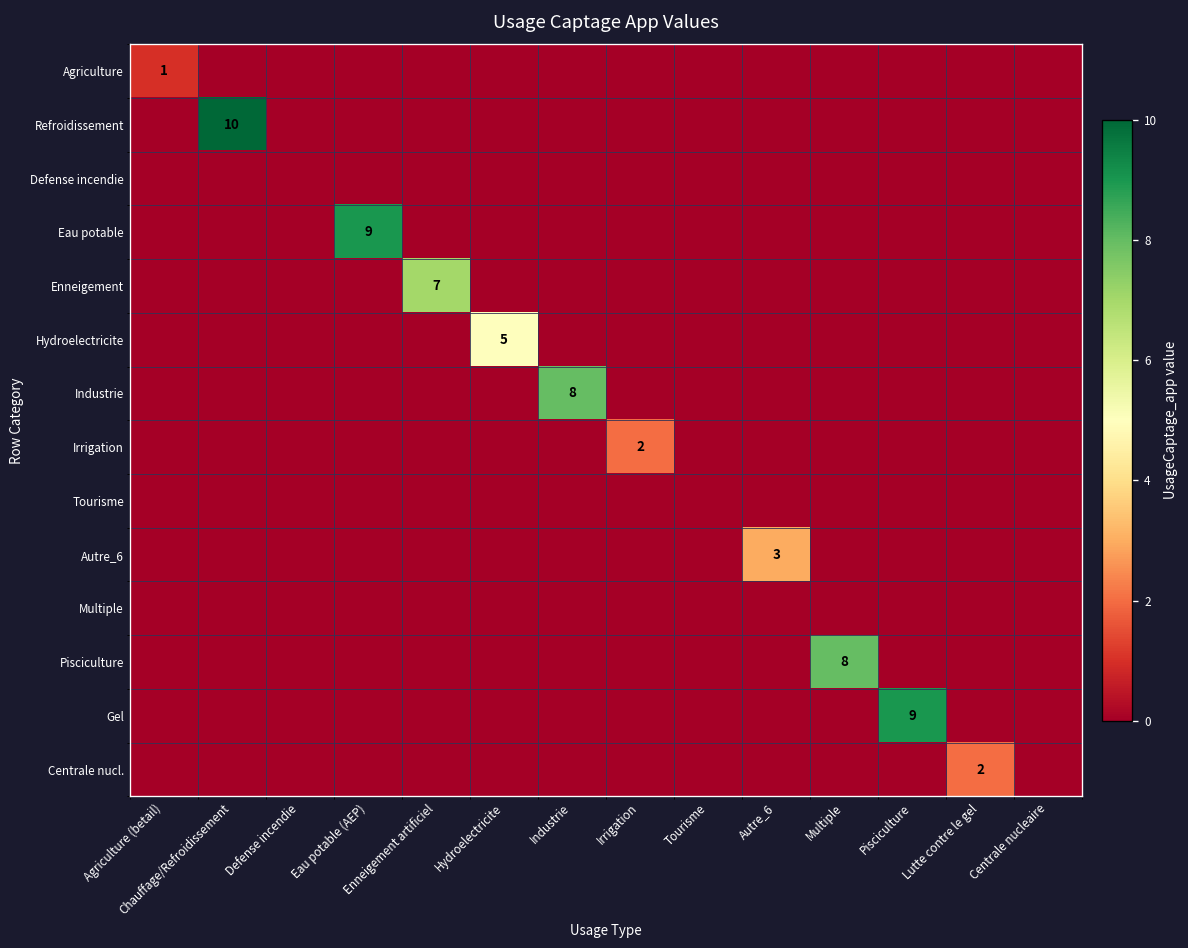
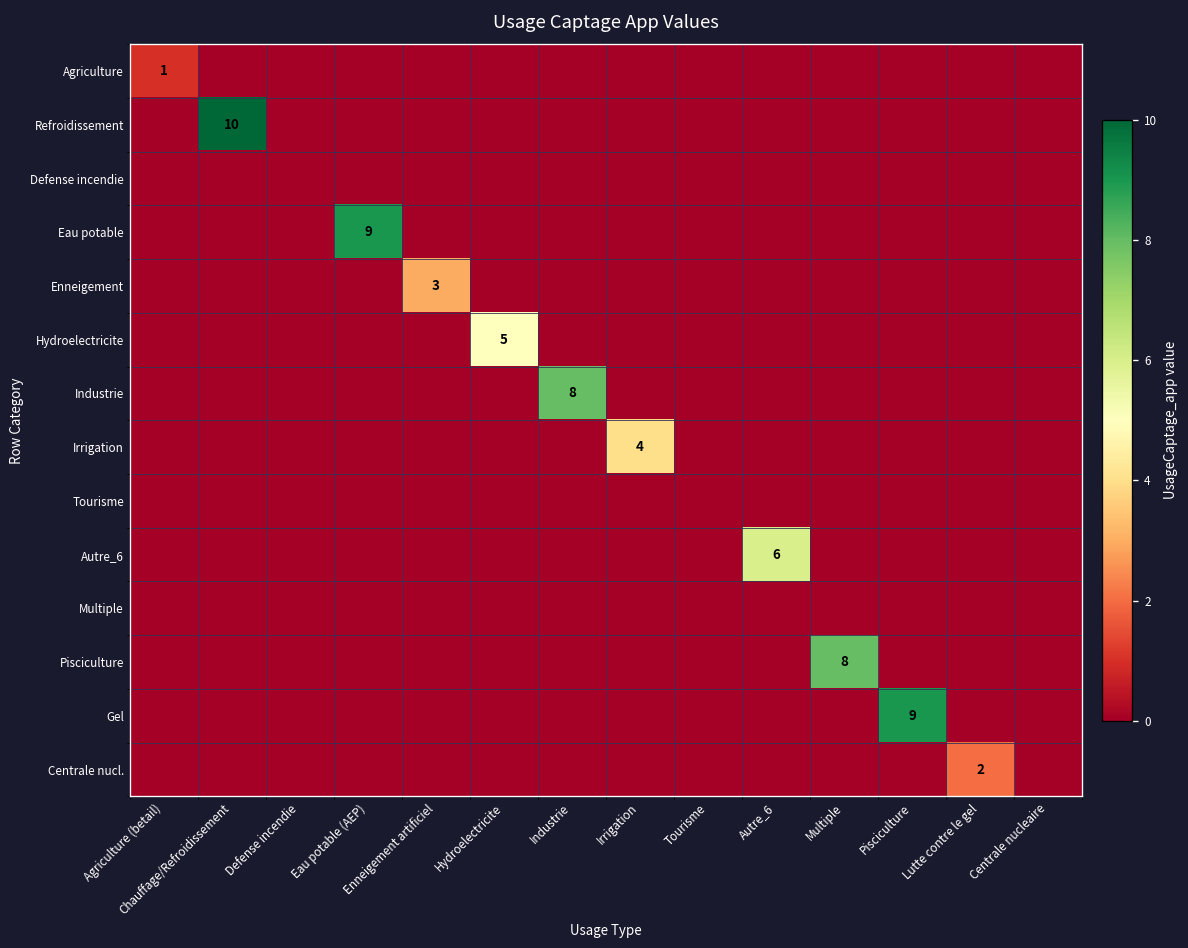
Enneigement, Enneigement artificiel: 7 -> 3
Irrigation, Irrigation: 2 -> 4
Autre_6, Autre_6: 3 -> 6
